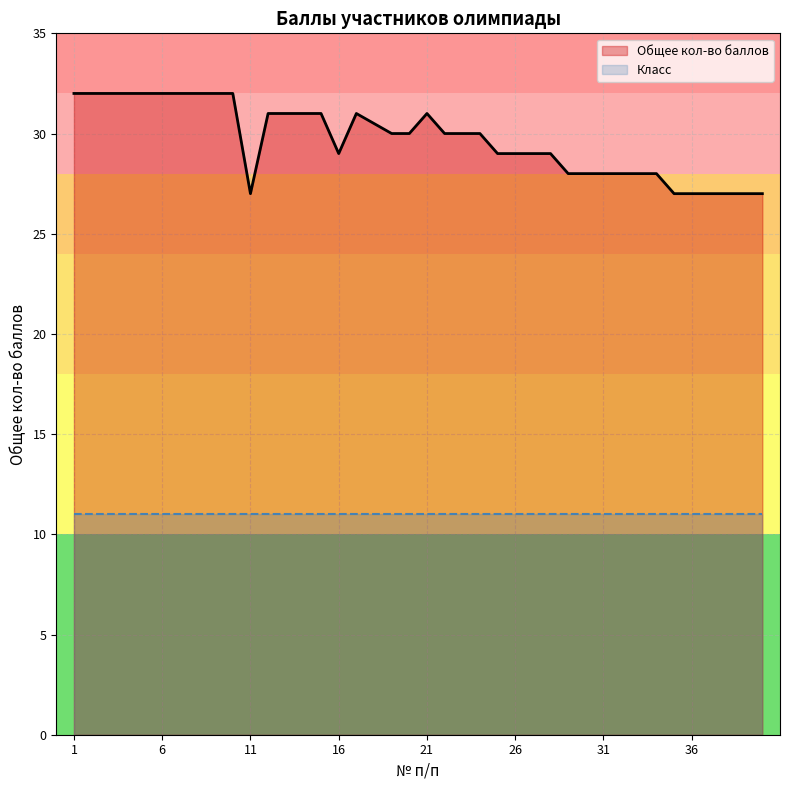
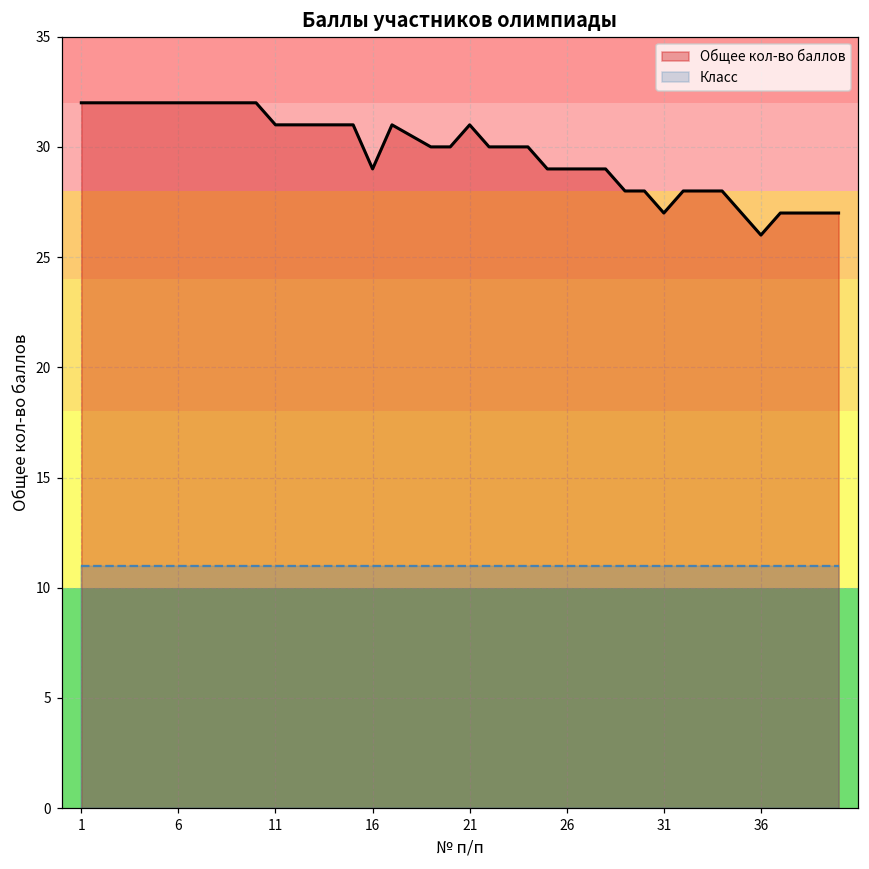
Общее кол-во баллов, 11: 27 -> 31
Общее кол-во баллов, 31: 28 -> 27
Общее кол-во баллов, 36: 27 -> 26
